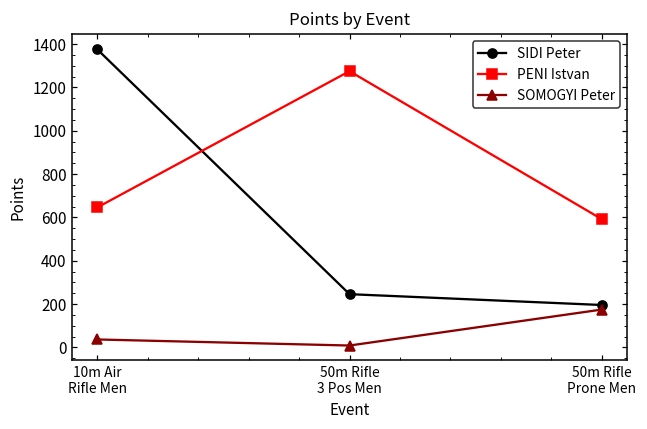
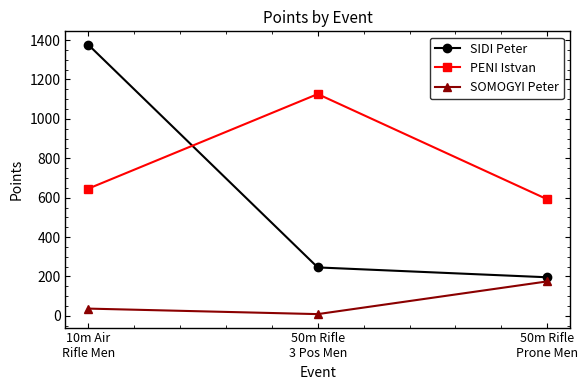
PENI Istvan, 50m Rifle 3 Pos Men: 1280 -> 1130
